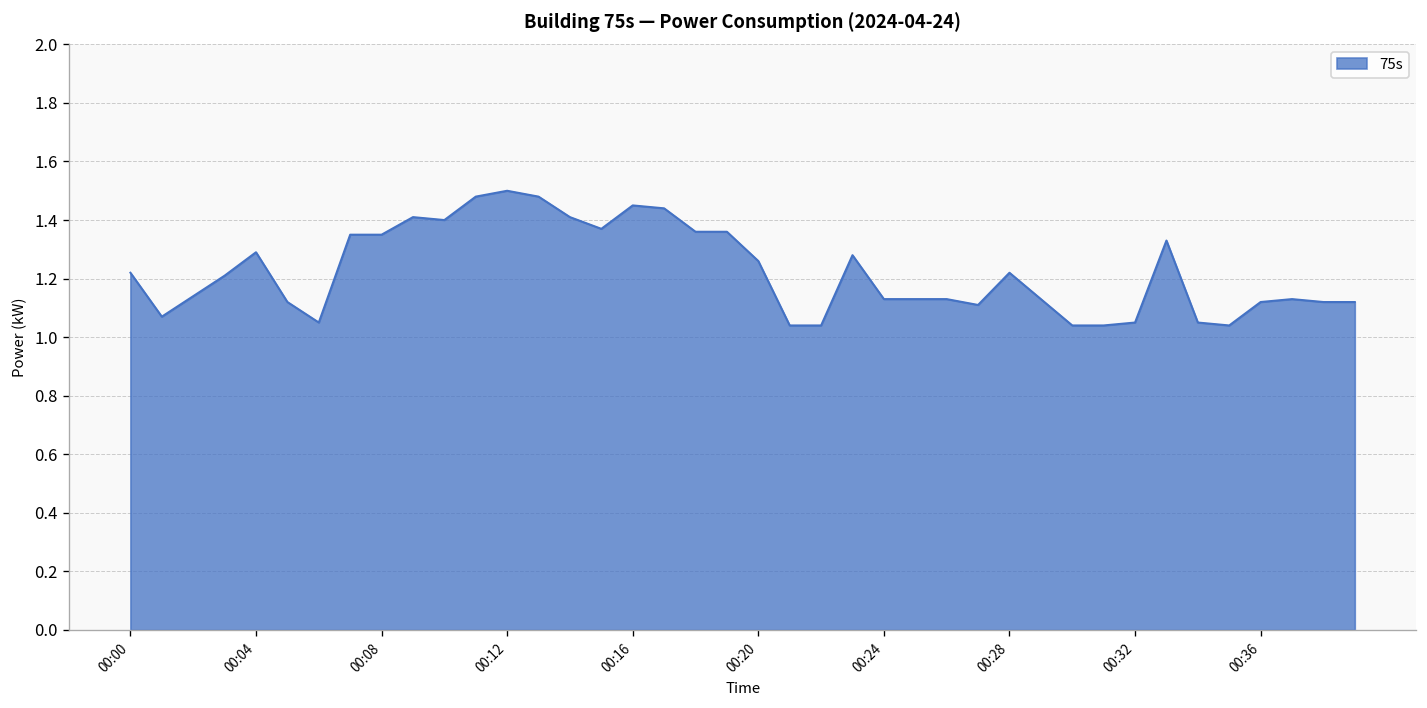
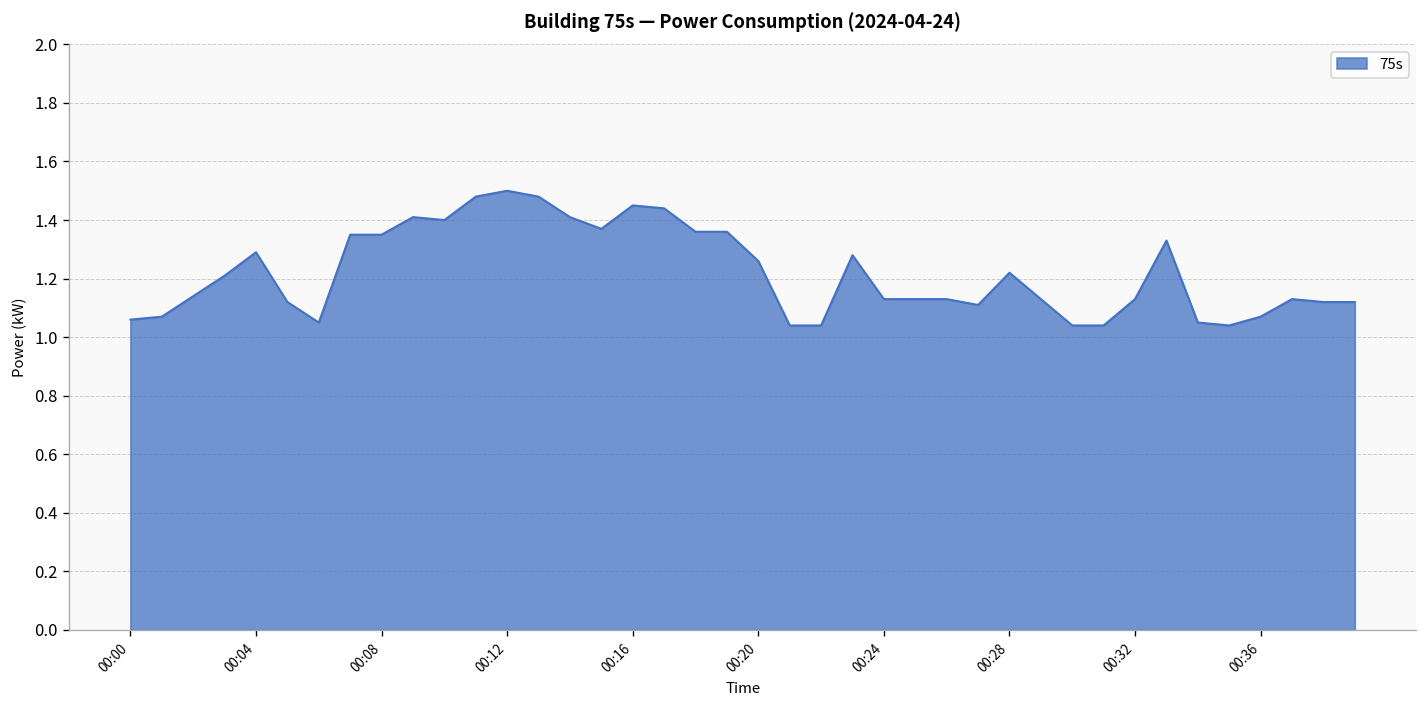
00:00: 1.22 -> 1.06
00:32: 1.05 -> 1.13
00:36: 1.12 -> 1.07
